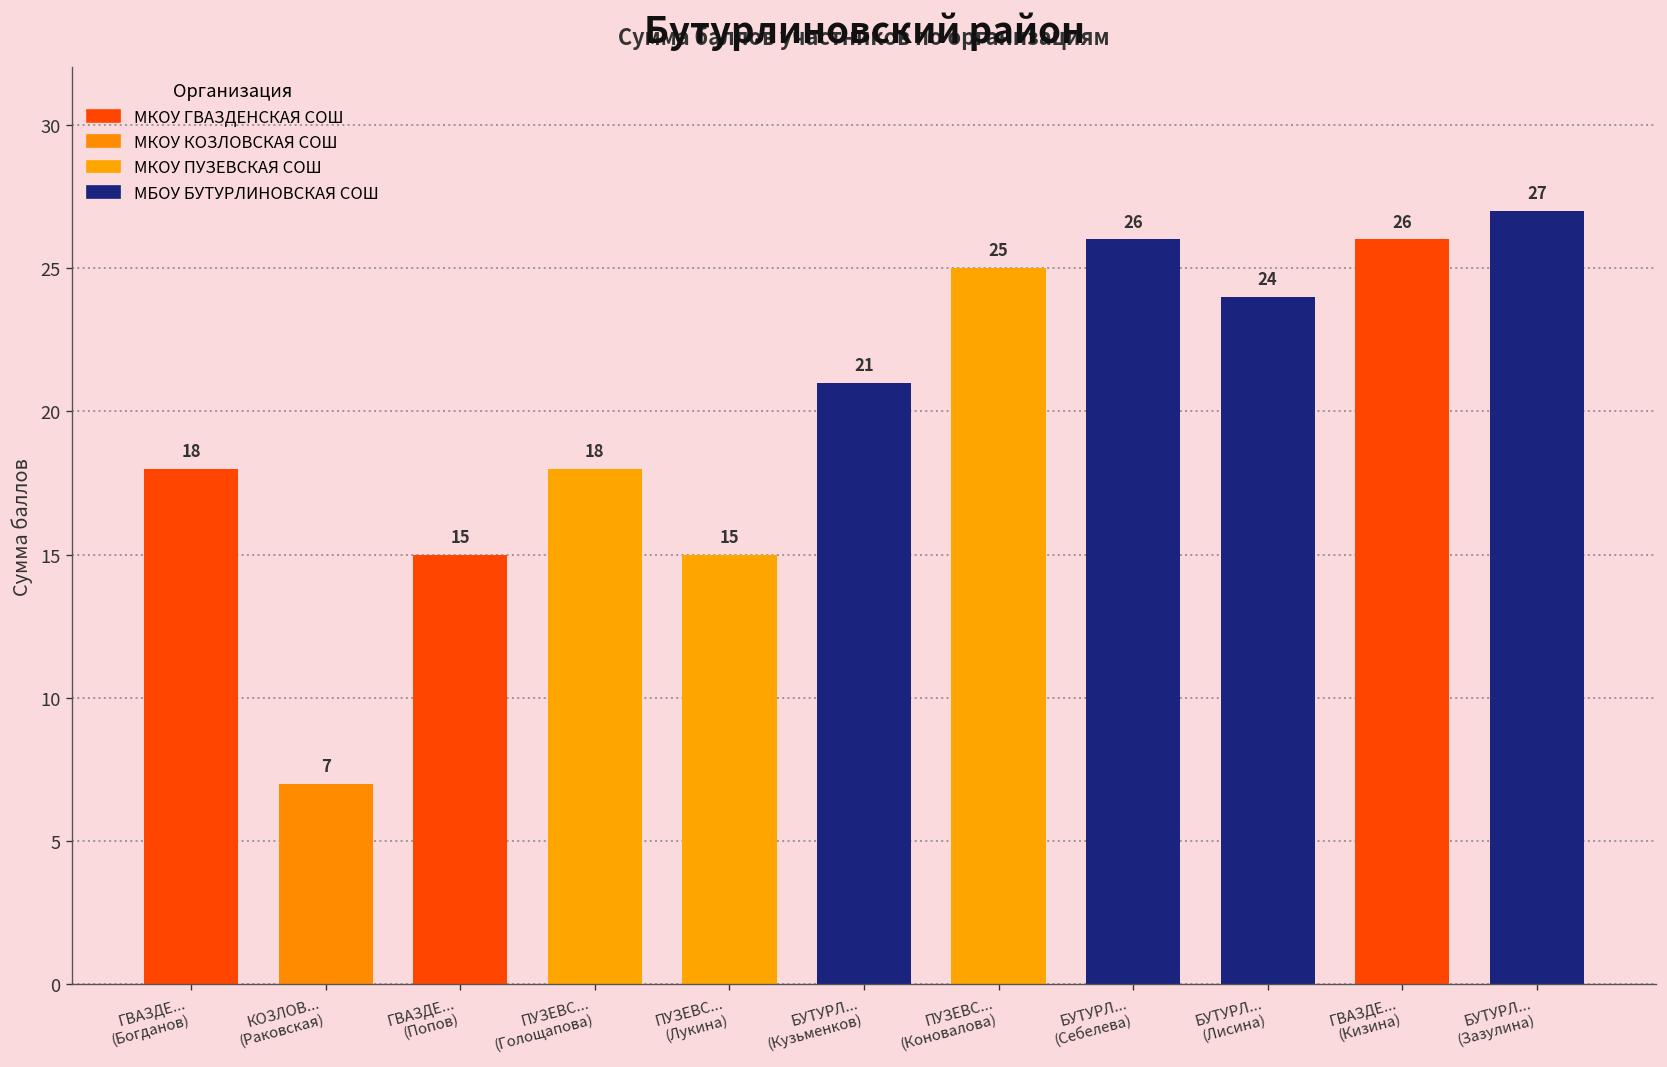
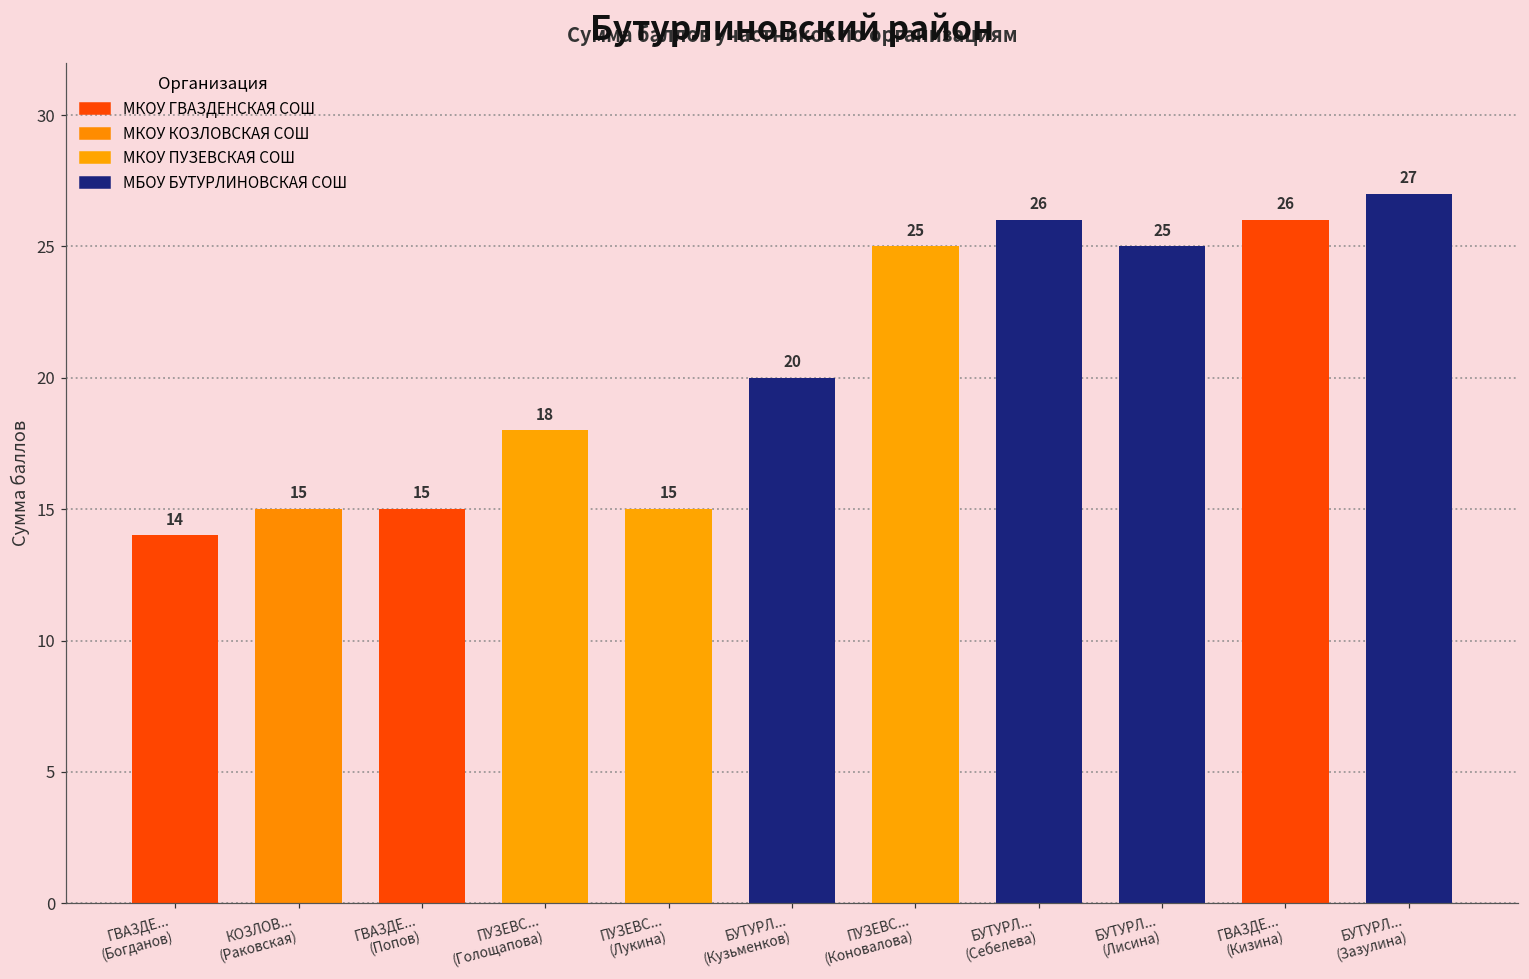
ГВАЗДЕ... (Богданов): 18 -> 14
КОЗЛОВ... (Раковская): 7 -> 15
БУТУРЛ... (Кузьменков): 21 -> 20
БУТУРЛ... (Лисина): 24 -> 25
